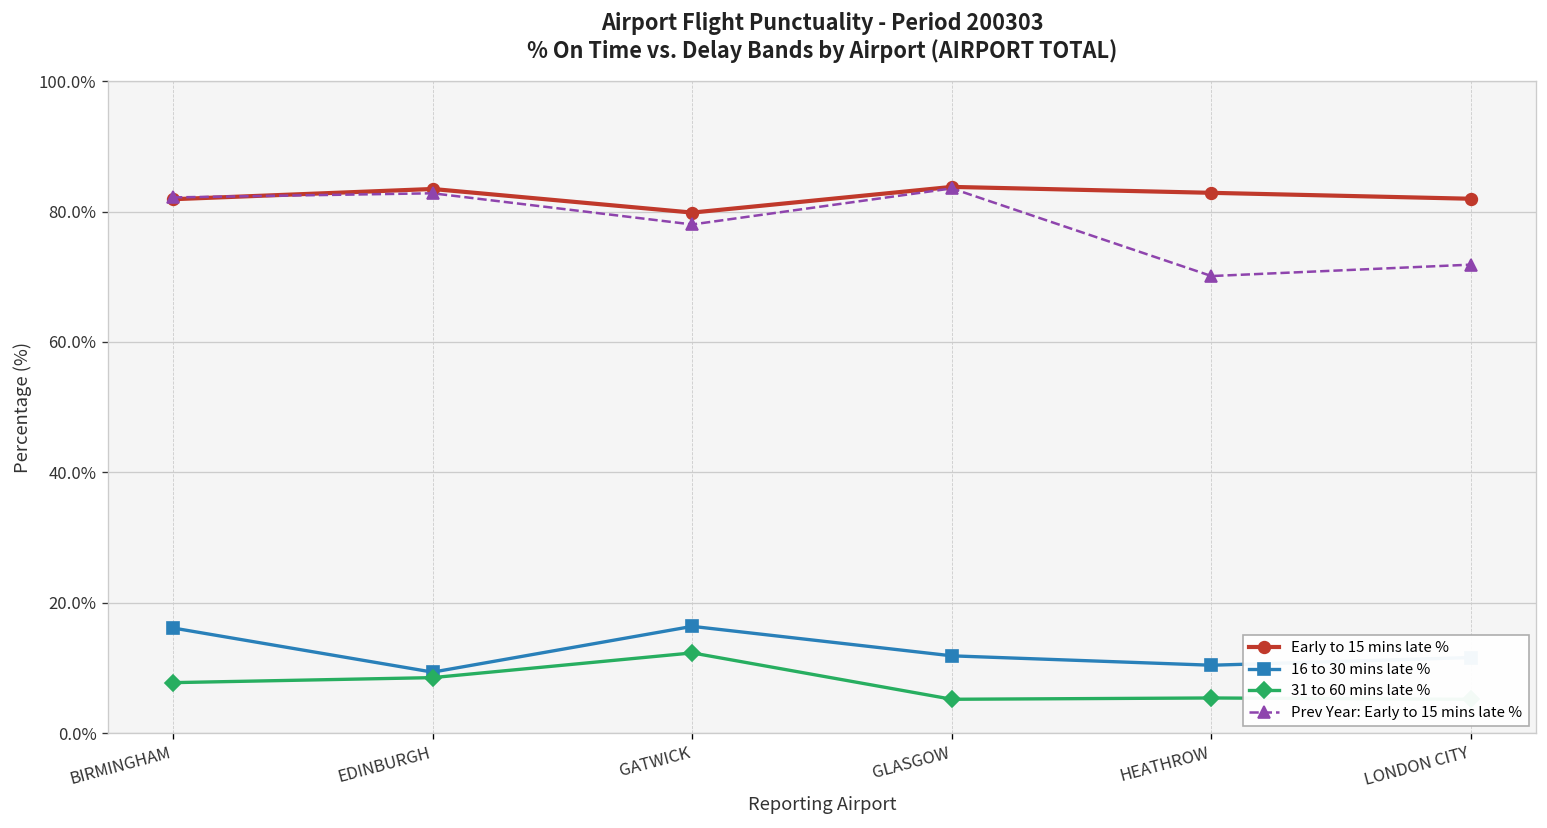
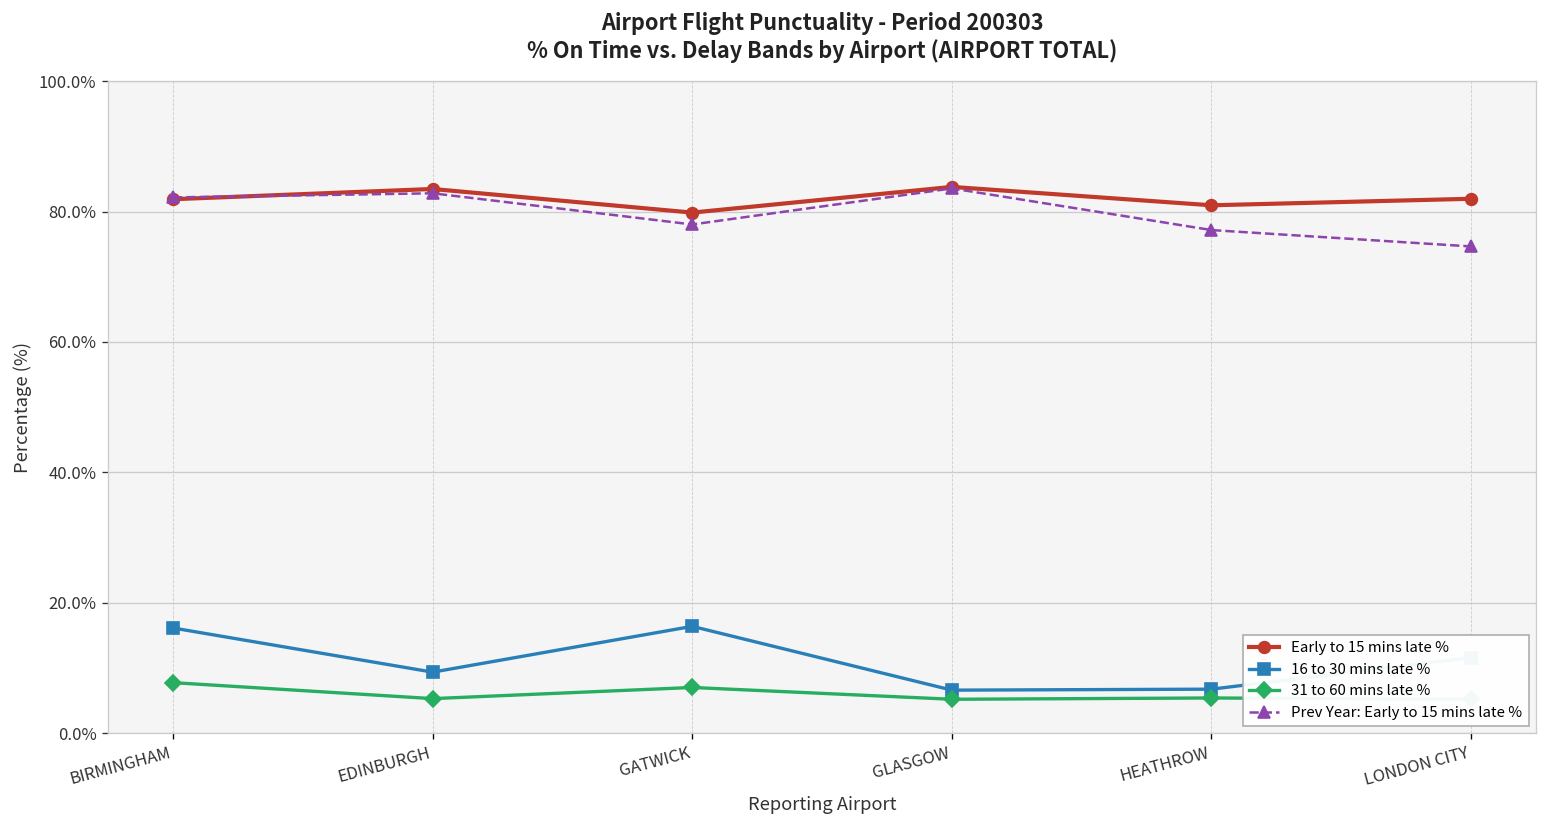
31 to 60 mins late %, EDINBURGH: 9% -> 5%
31 to 60 mins late %, GATWICK: 12% -> 7%
16 to 30 mins late %, GLASGOW: 12% -> 7%
Early to 15 mins late %, HEATHROW: 83% -> 81%
16 to 30 mins late %, HEATHROW: 10% -> 7%
Prev Year: Early to 15 mins late %, HEATHROW: 70% -> 77%
Prev Year: Early to 15 mins late %, LONDON CITY: 72% -> 75%
